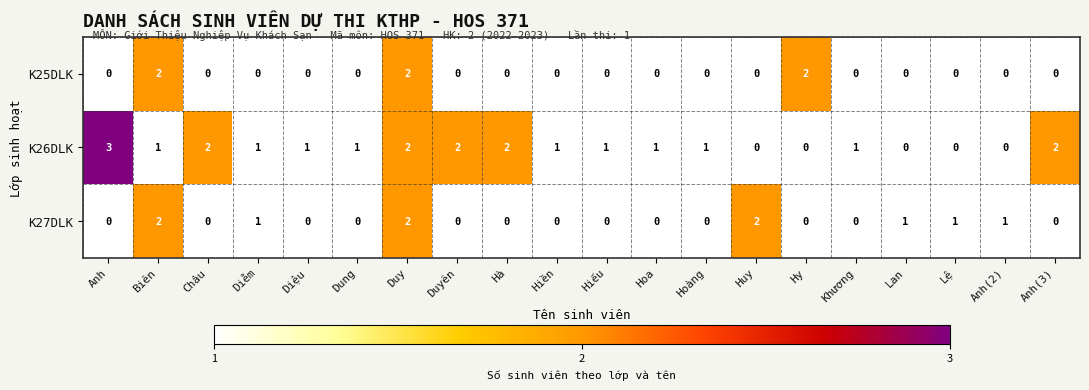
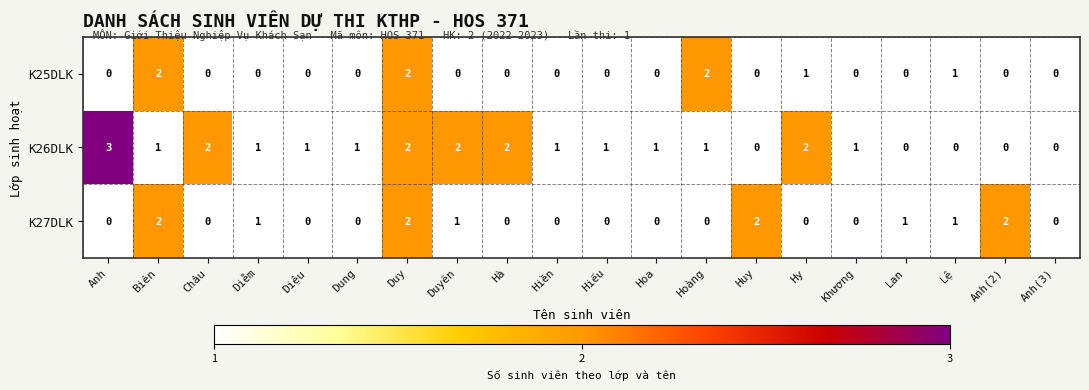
K25DLK, Hoàng: 0 -> 2
K25DLK, Hy: 2 -> 1
K25DLK, Lệ: 0 -> 1
K26DLK, Hy: 0 -> 2
K26DLK, Anh(3): 2 -> 0
K27DLK, Duyên: 0 -> 1
K27DLK, Anh(2): 1 -> 2
